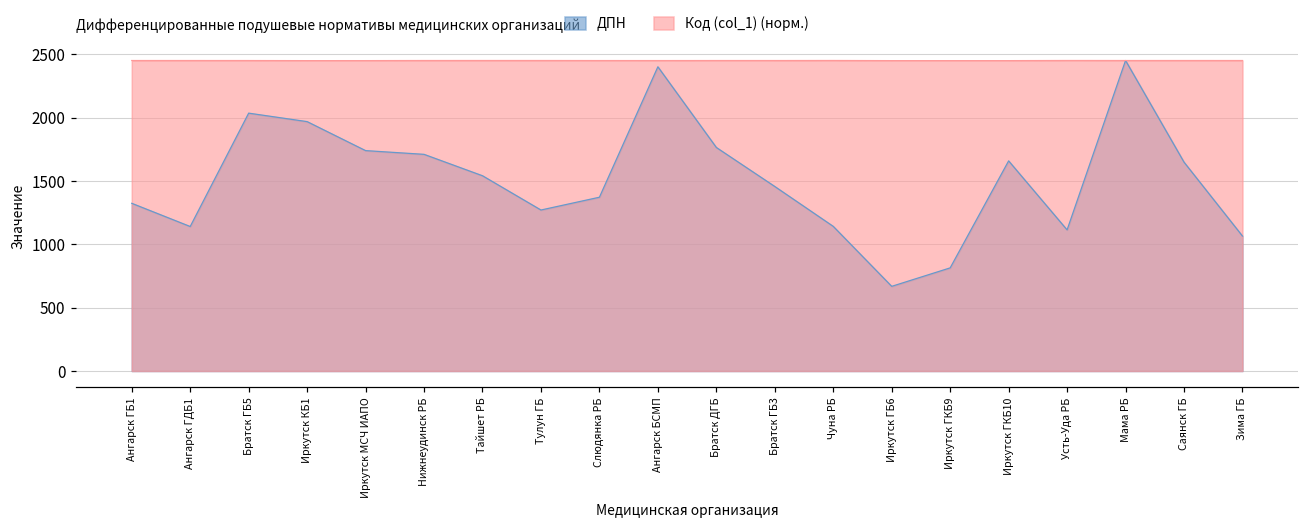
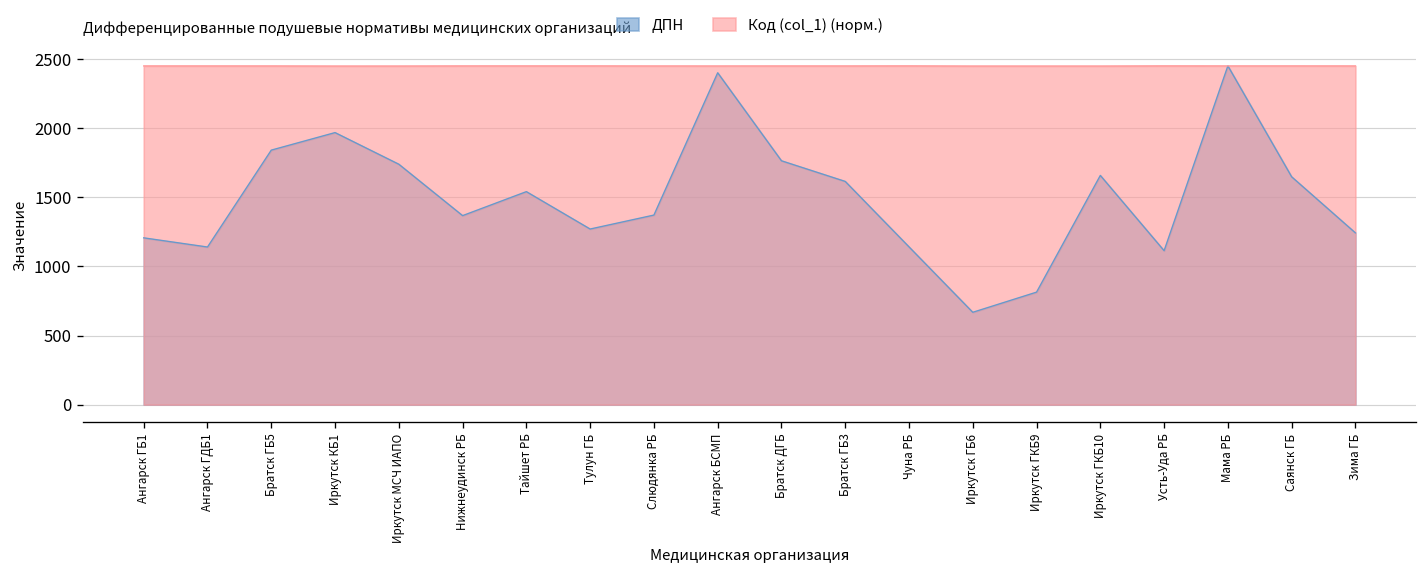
ДПН, Ангарск ГБ1: 1320 -> 1210
ДПН, Братск ГБ5: 2030 -> 1840
ДПН, Нижнеудинск РБ: 1710 -> 1370
ДПН, Братск ГБ3: 1460 -> 1610
ДПН, Зима ГБ: 1060 -> 1240
